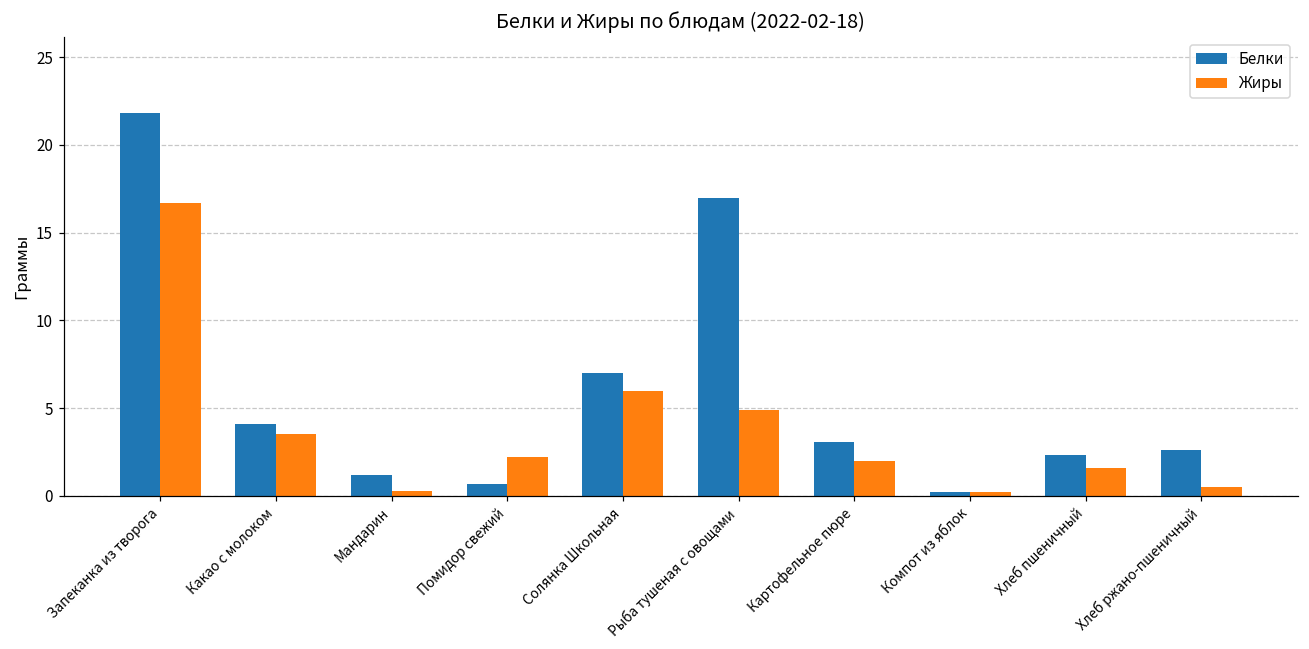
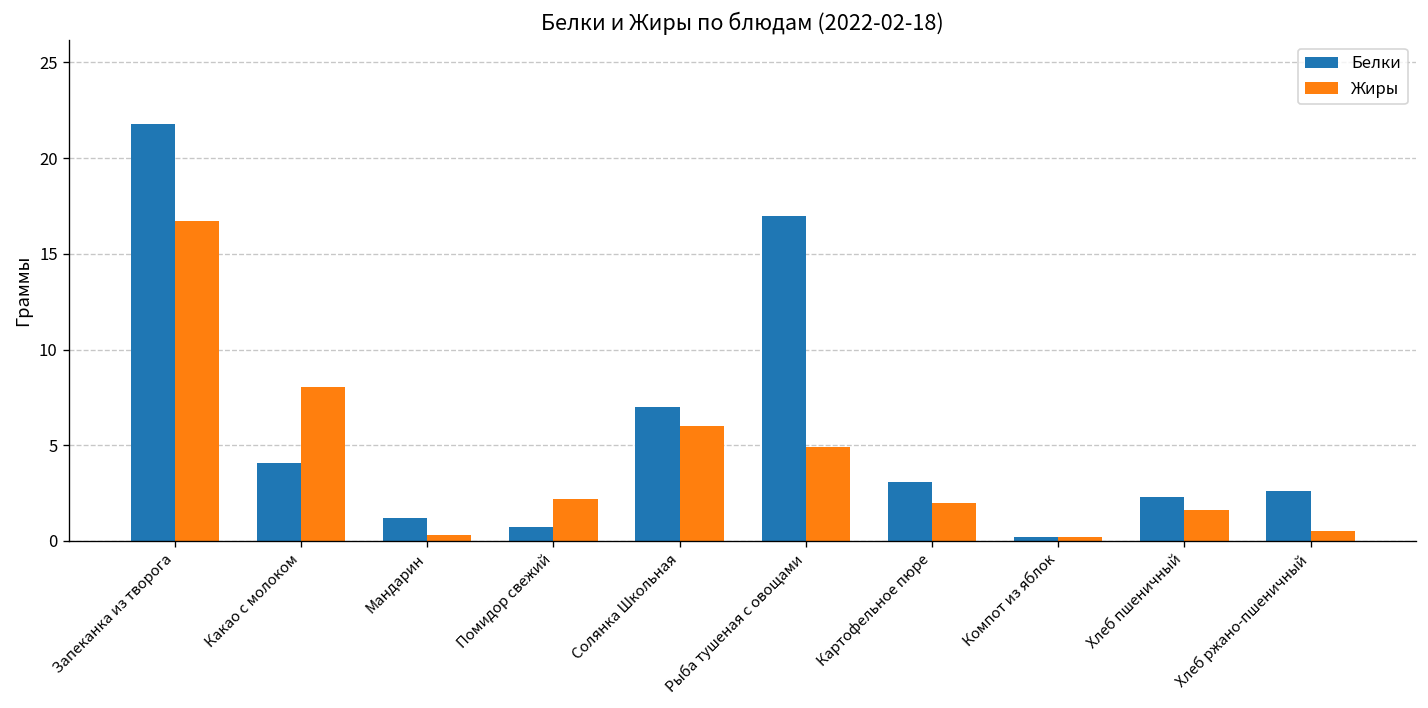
Жиры, Какао с молоком: 3.5 -> 8.1
